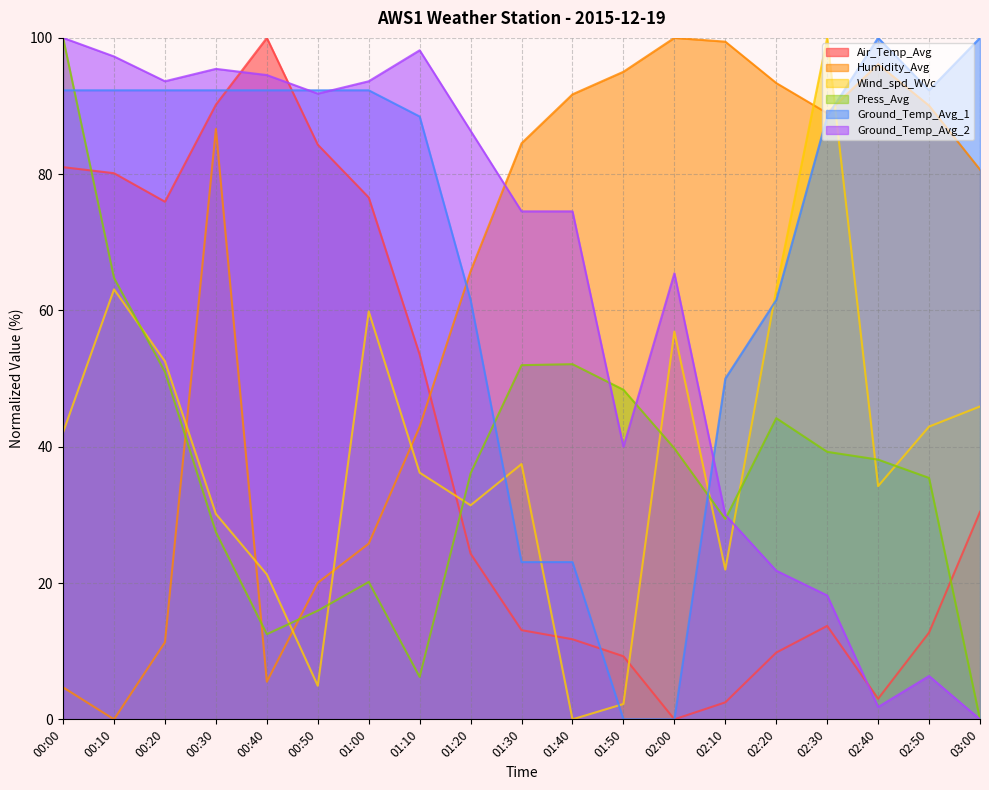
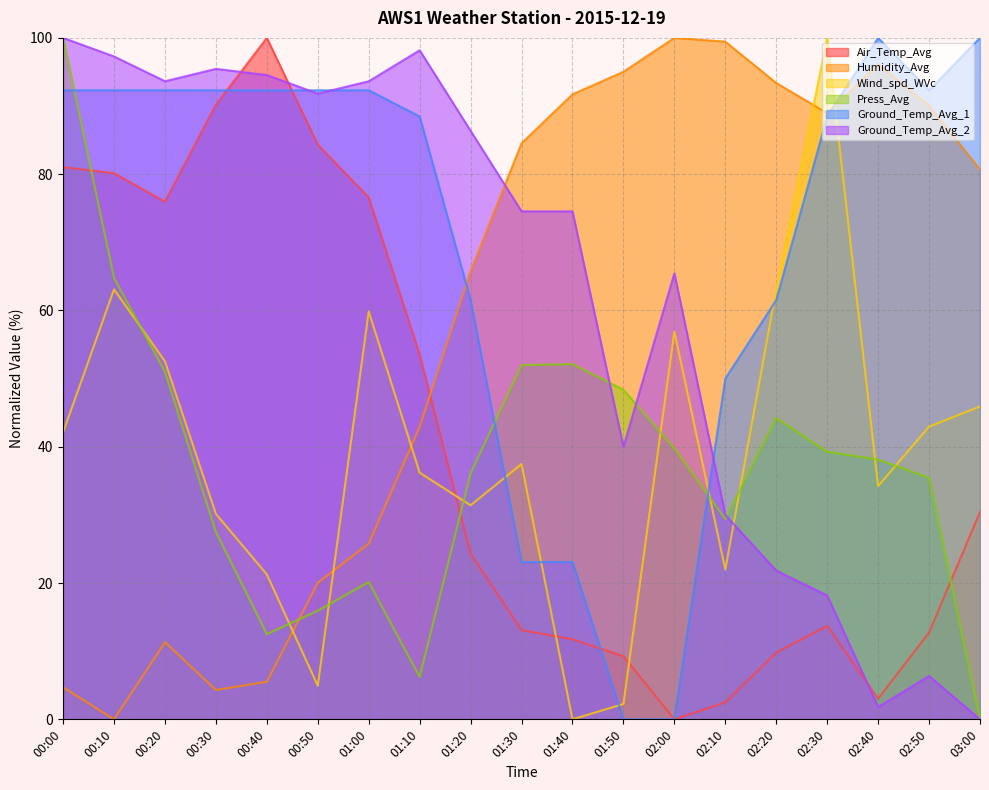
Humidity_Avg, 00:30: 87 -> 4
